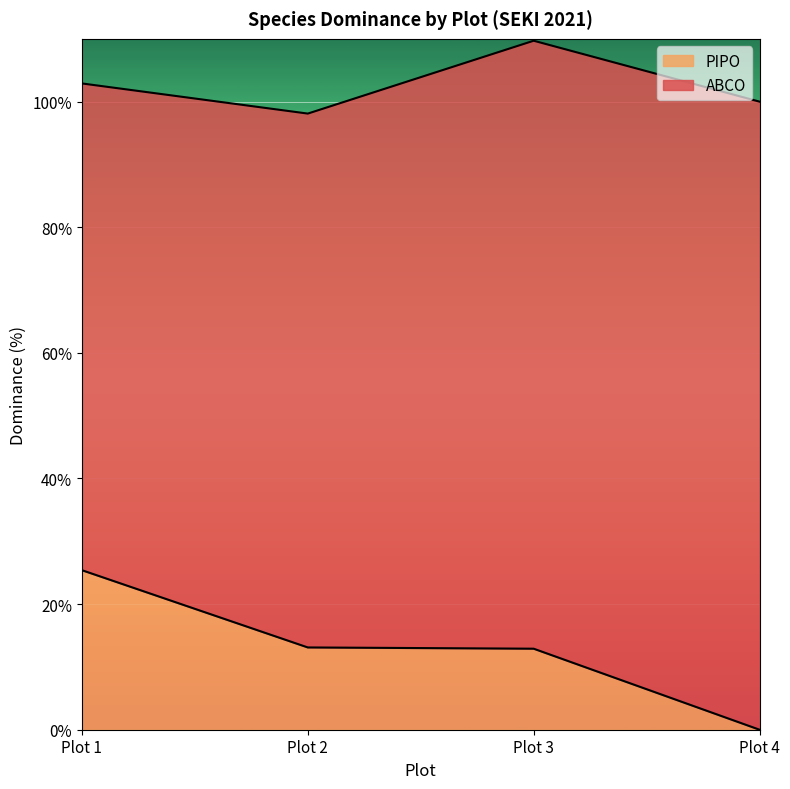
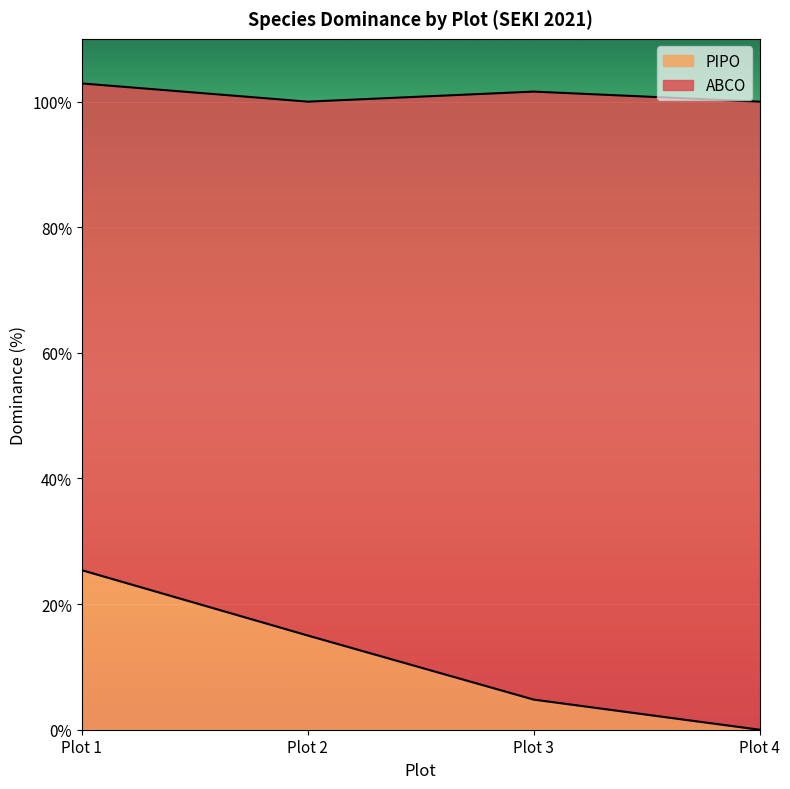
PIPO, Plot 2: 13% -> 15%
PIPO, Plot 3: 13% -> 5%
